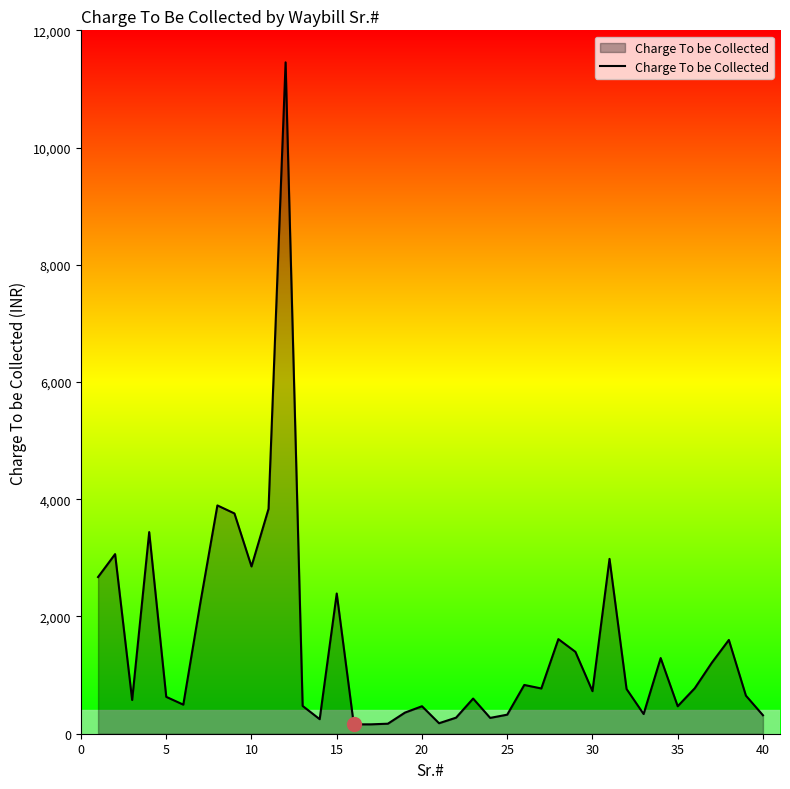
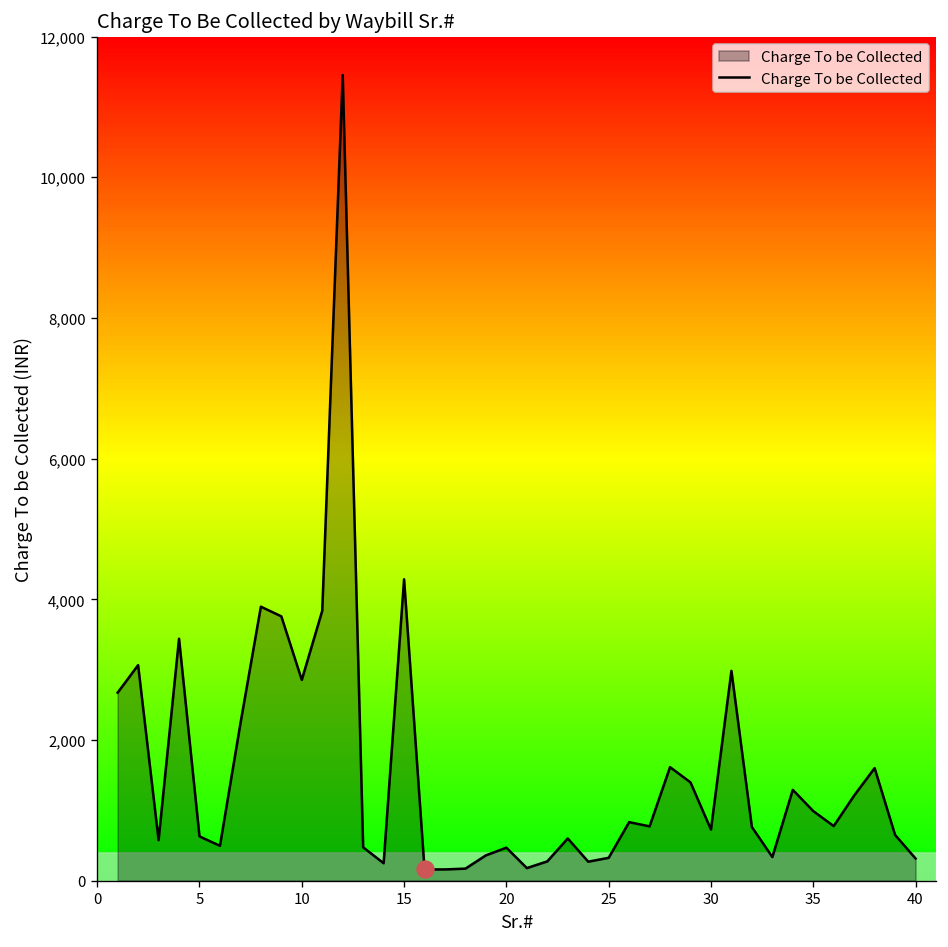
Charge To be Collected, 15: 2,400 -> 4,300
Charge To be Collected, 35: 500 -> 1,000
